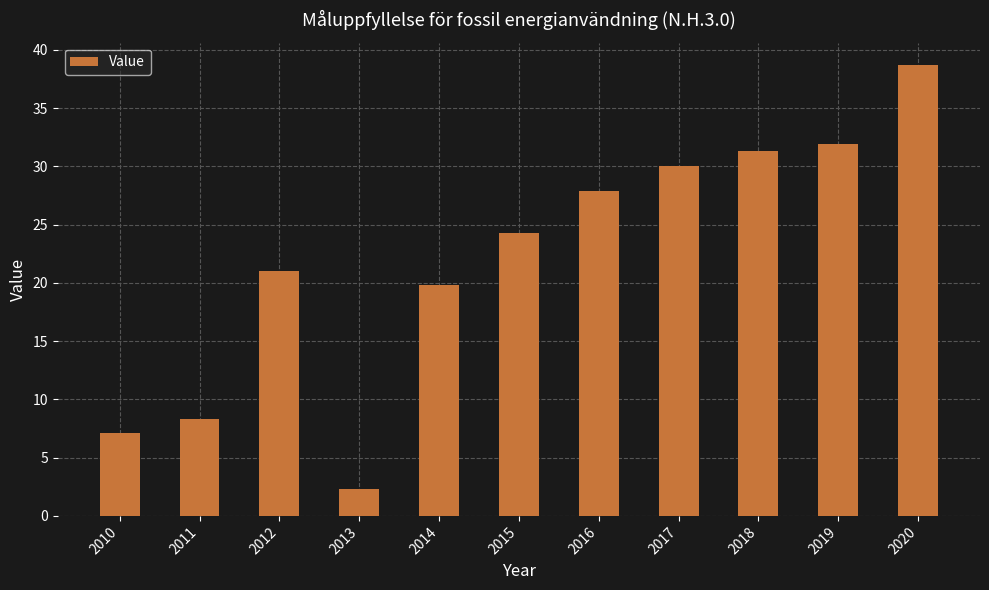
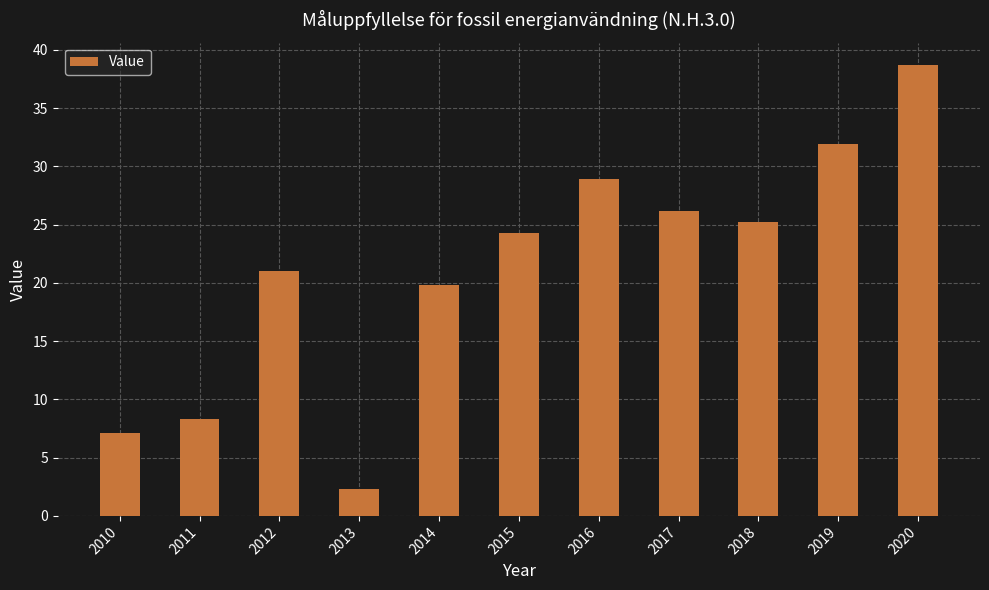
2016: 27.9 -> 28.9
2017: 30.1 -> 26.2
2018: 31.3 -> 25.2
